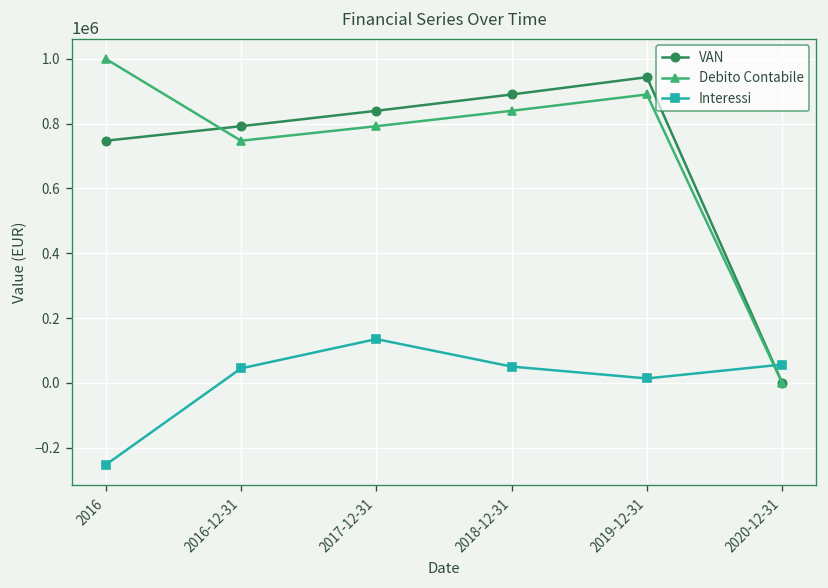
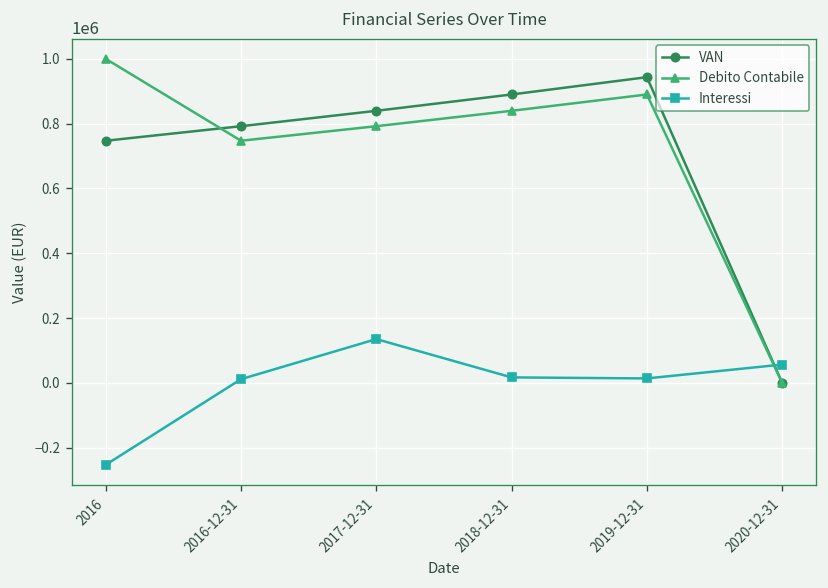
Interessi, 2016-12-31: 40000 -> 10000
Interessi, 2018-12-31: 50000 -> 20000
